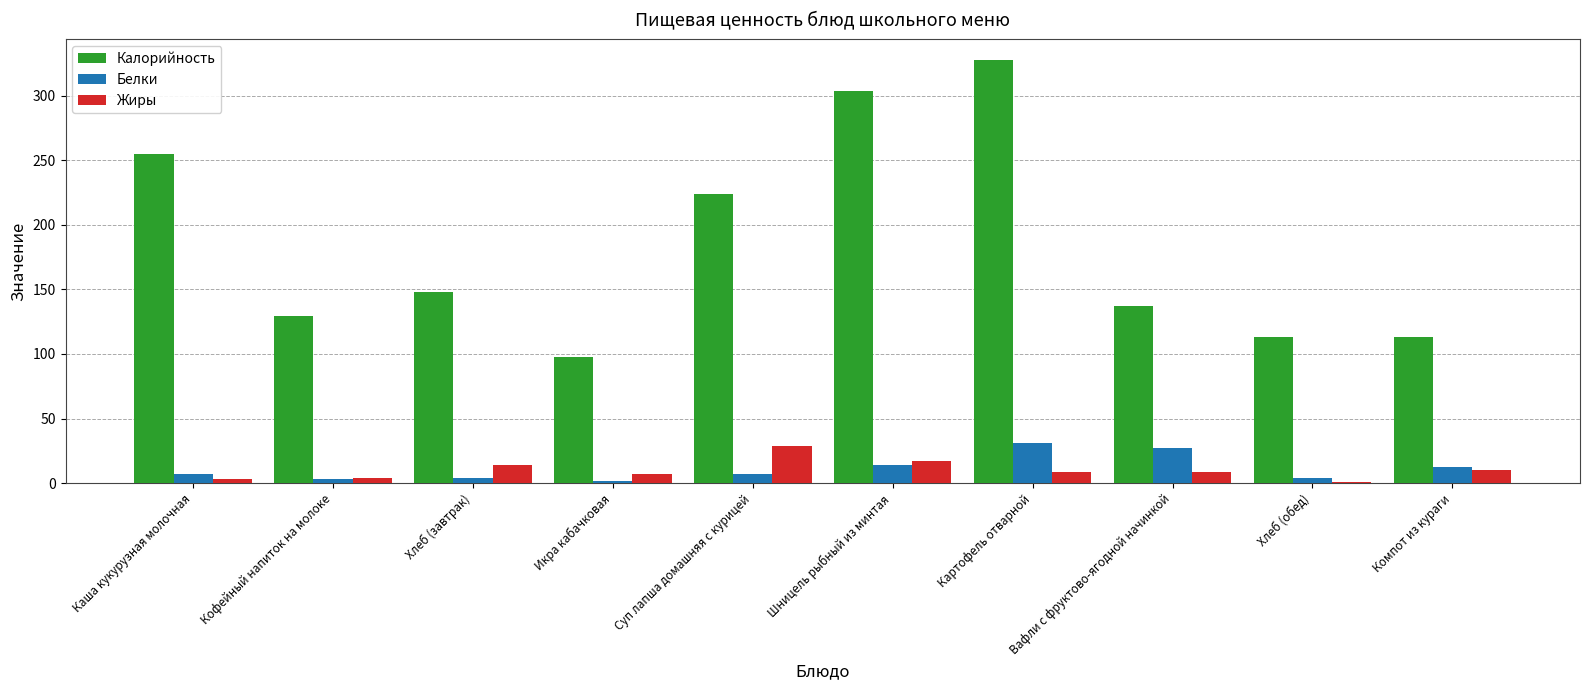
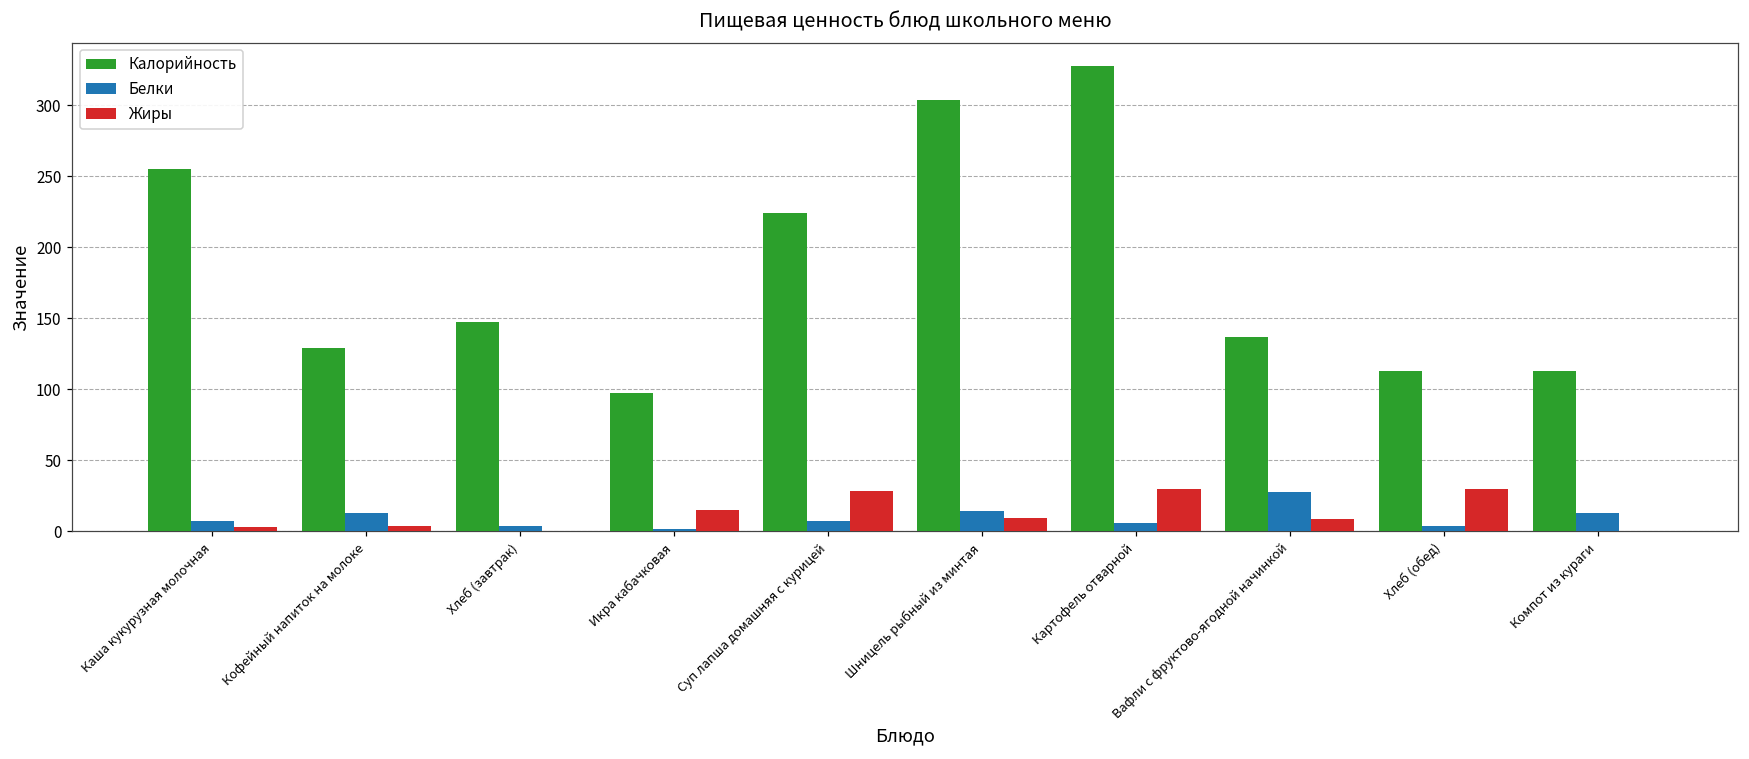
Белки, Кофейный напиток на молоке: 3 -> 13
Жиры, Хлеб (завтрак): 14 -> 0
Жиры, Икра кабачковая: 7 -> 15
Жиры, Шницель рыбный из минтая: 17 -> 9
Белки, Картофель отварной: 31 -> 6
Жиры, Картофель отварной: 9 -> 30
Жиры, Хлеб (обед): 0 -> 30
Жиры, Компот из кураги: 10 -> 0
